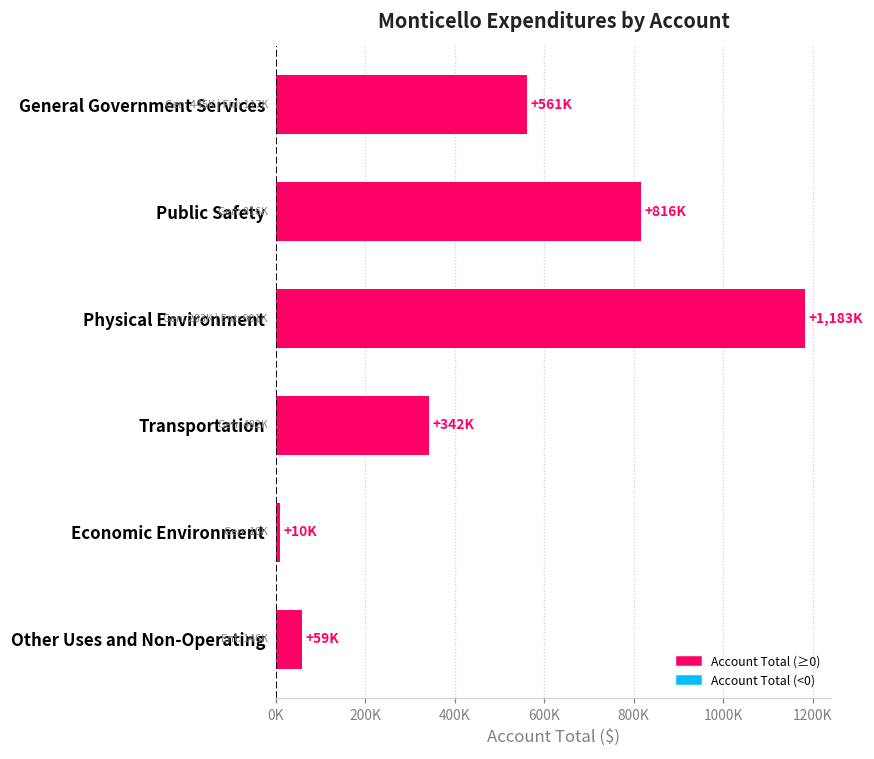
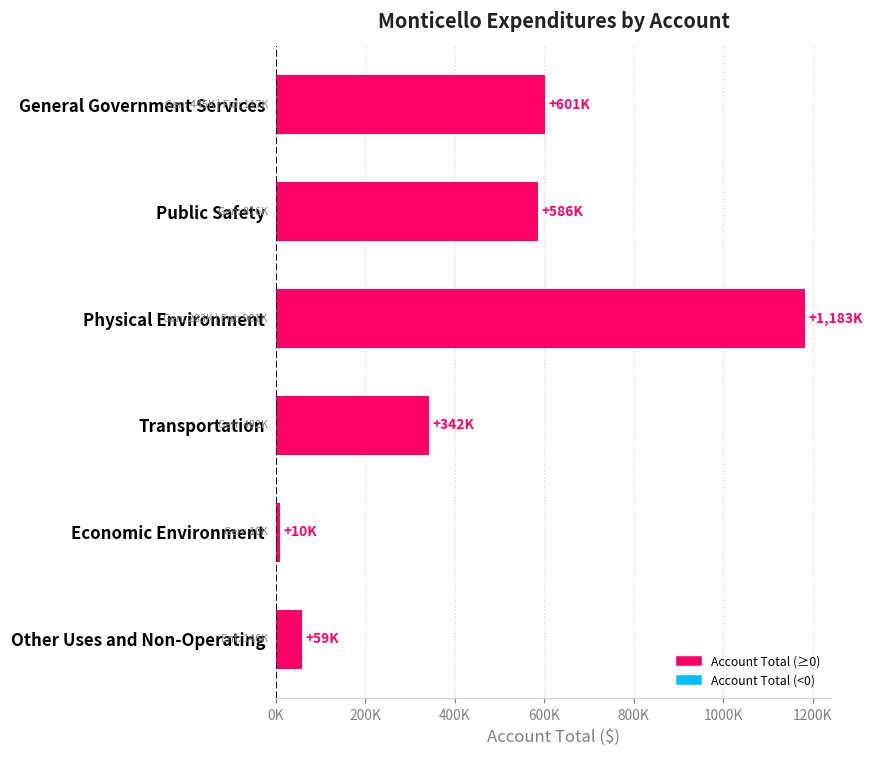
General Government Services: +561K -> +601K
Public Safety: +816K -> +586K
